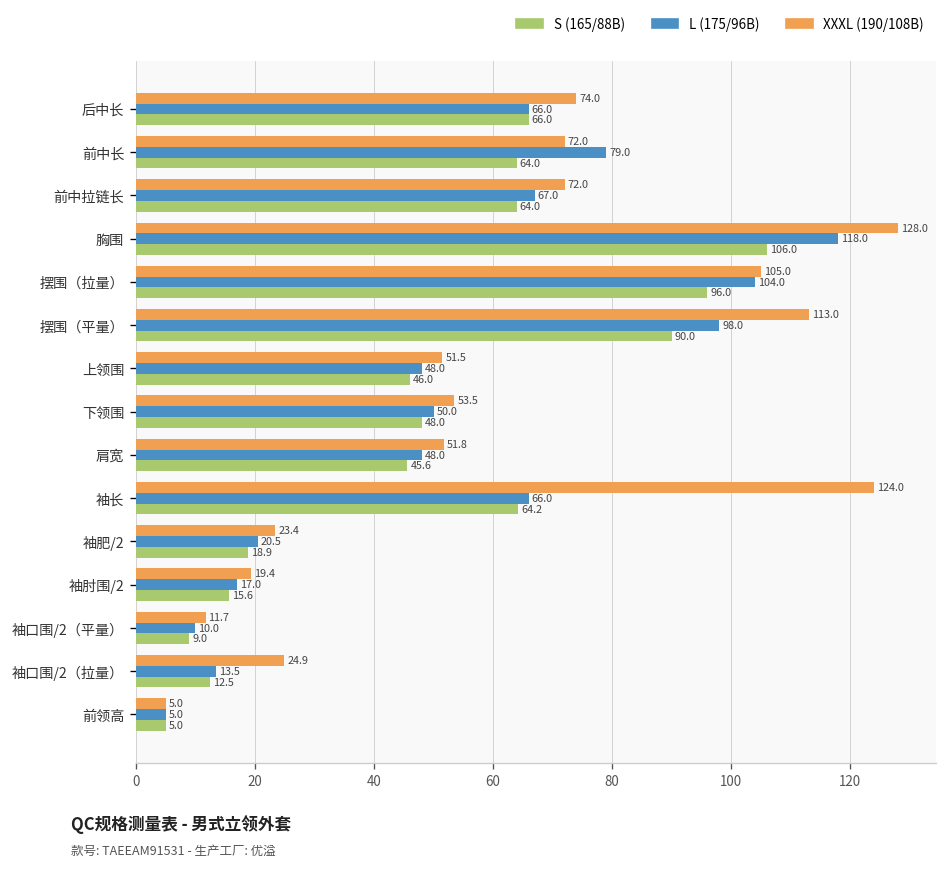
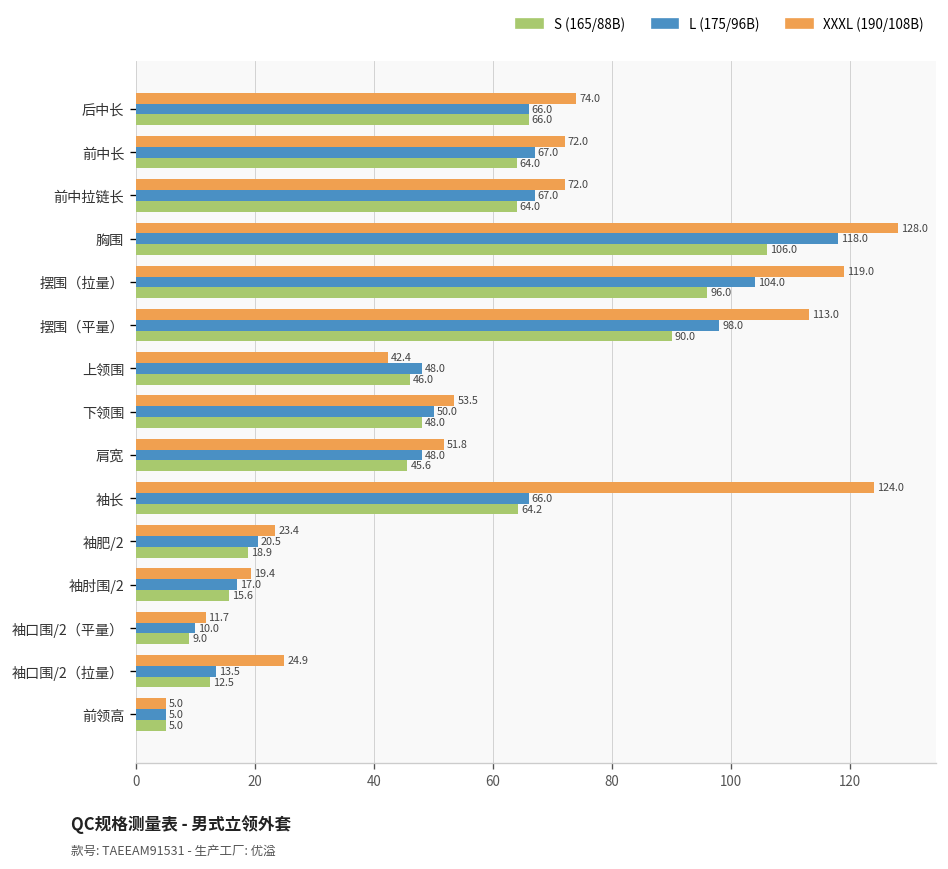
L (175/96B), 前中长: 79.0 -> 67.0
XXXL (190/108B), 摆围（拉量）: 105.0 -> 119.0
XXXL (190/108B), 上领围: 51.5 -> 42.4
